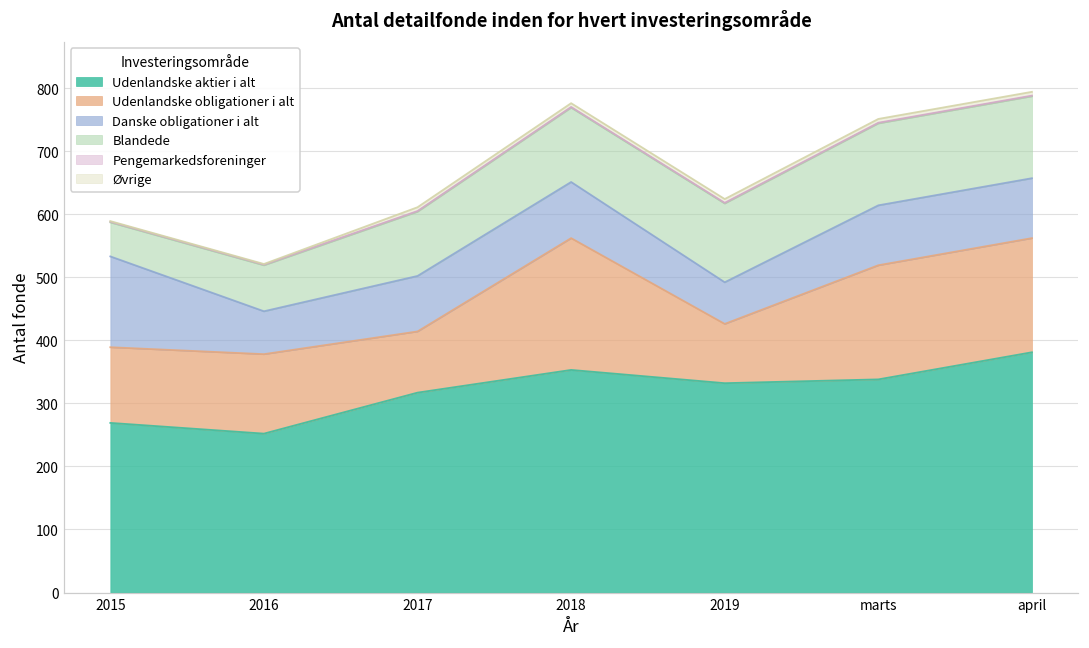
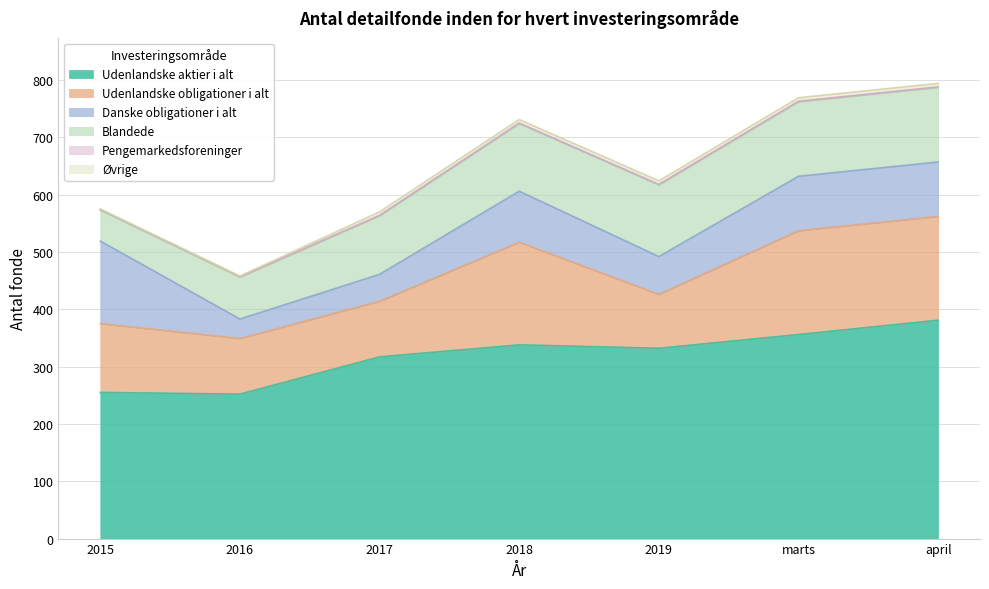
Udenlandske aktier i alt, 2015: 270 -> 260
Udenlandske obligationer i alt, 2016: 130 -> 100
Danske obligationer i alt, 2016: 70 -> 30
Danske obligationer i alt, 2017: 90 -> 50
Udenlandske aktier i alt, 2018: 350 -> 340
Udenlandske obligationer i alt, 2018: 210 -> 180
Udenlandske aktier i alt, marts: 340 -> 360
